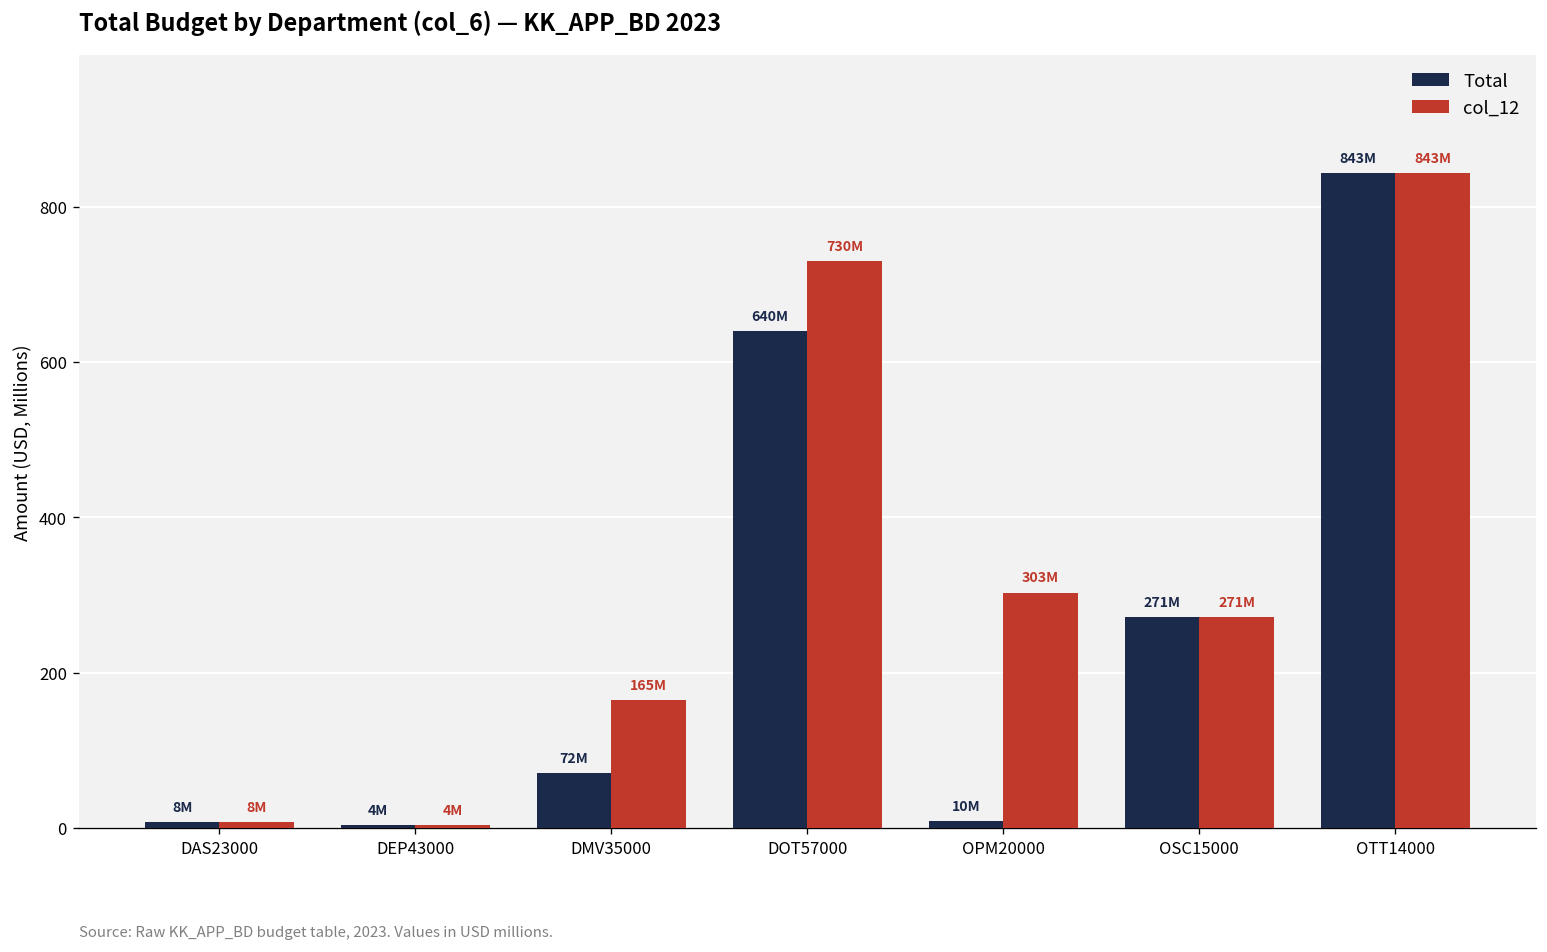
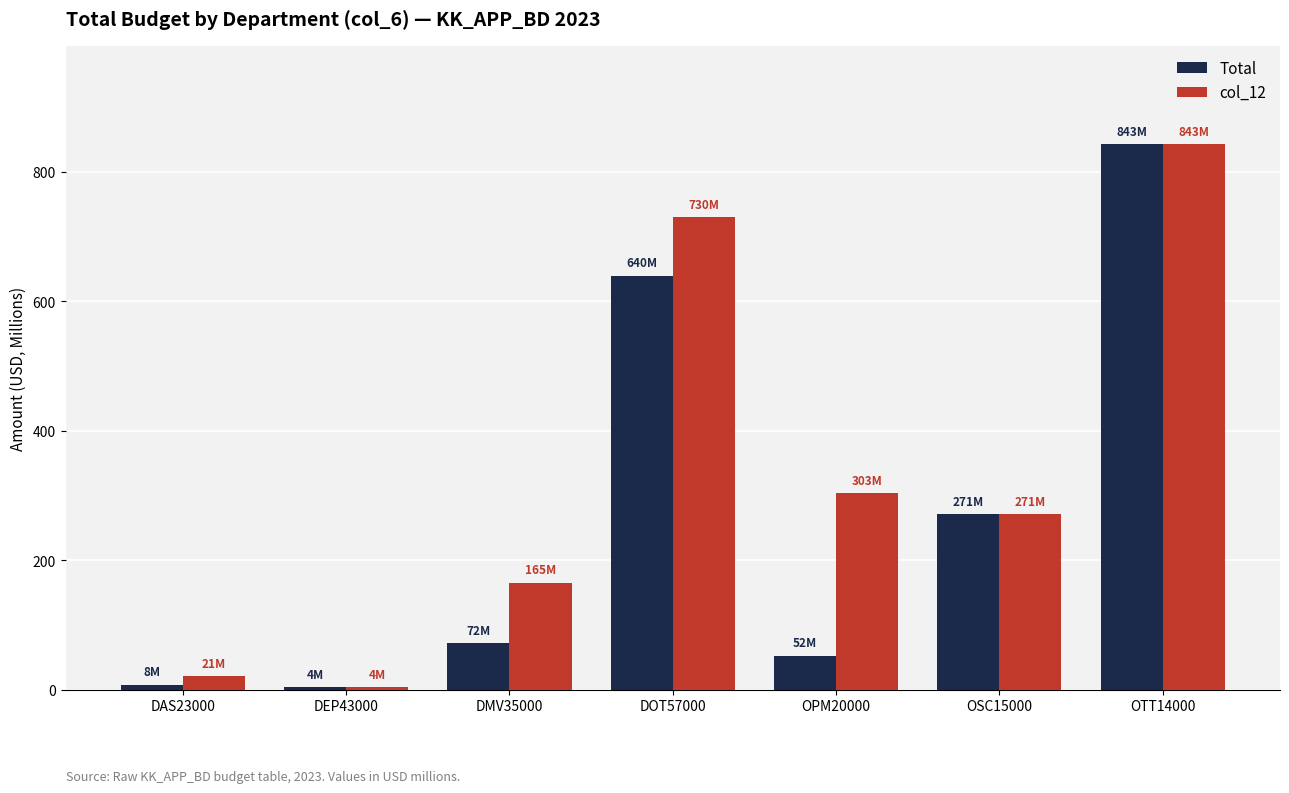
col_12, DAS23000: 8M -> 21M
Total, OPM20000: 10M -> 52M
